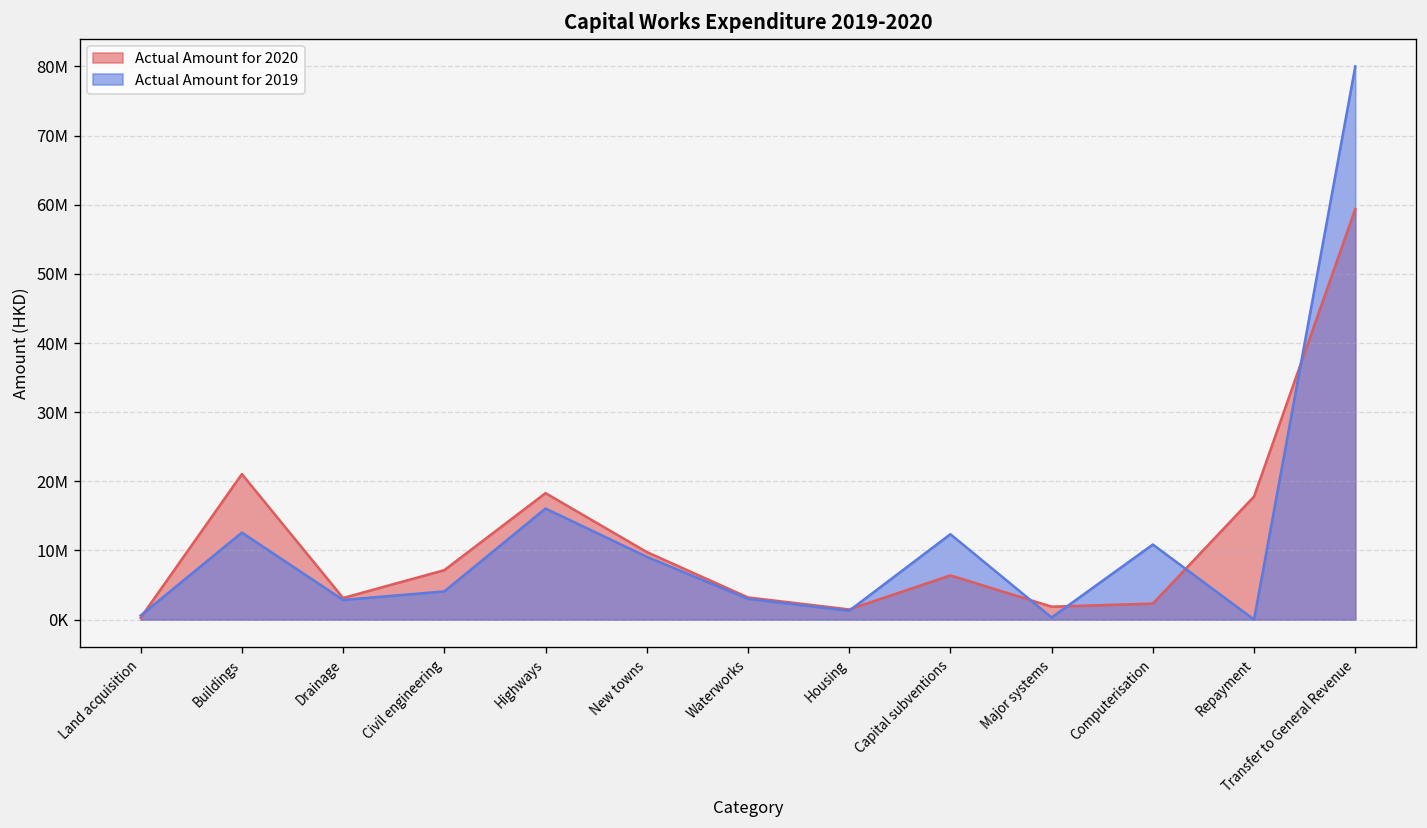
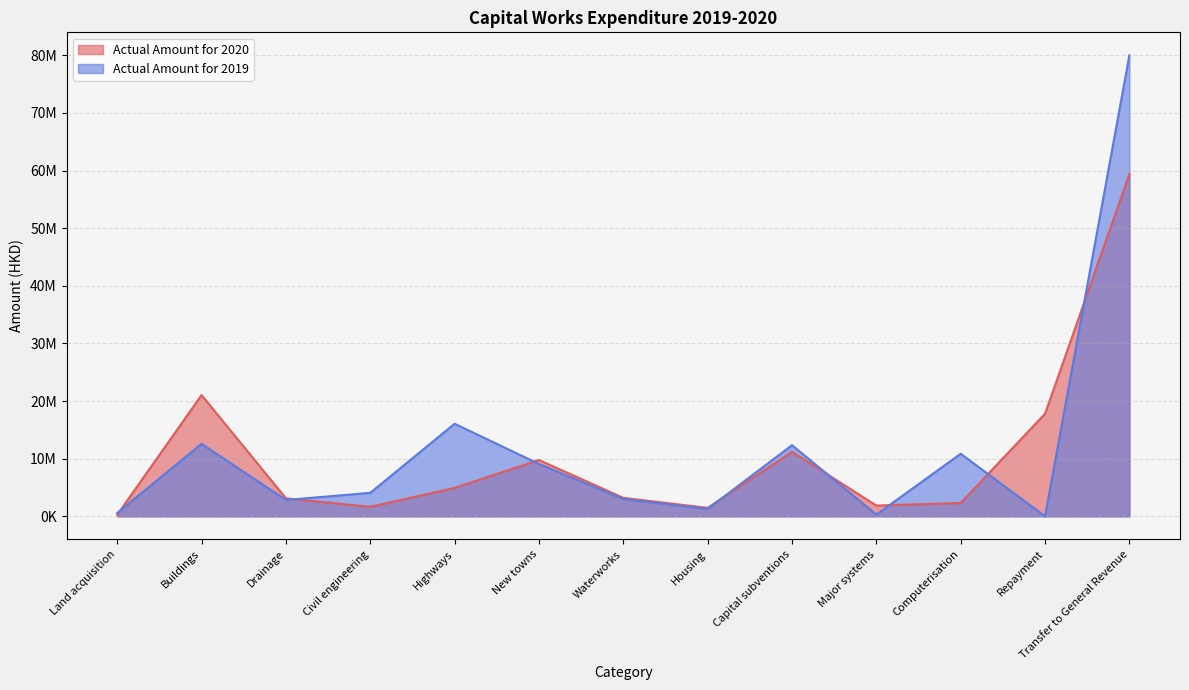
Actual Amount for 2020, Civil engineering: 7000000 -> 2000000
Actual Amount for 2020, Highways: 18000000 -> 5000000
Actual Amount for 2020, Capital subventions: 6000000 -> 11000000
